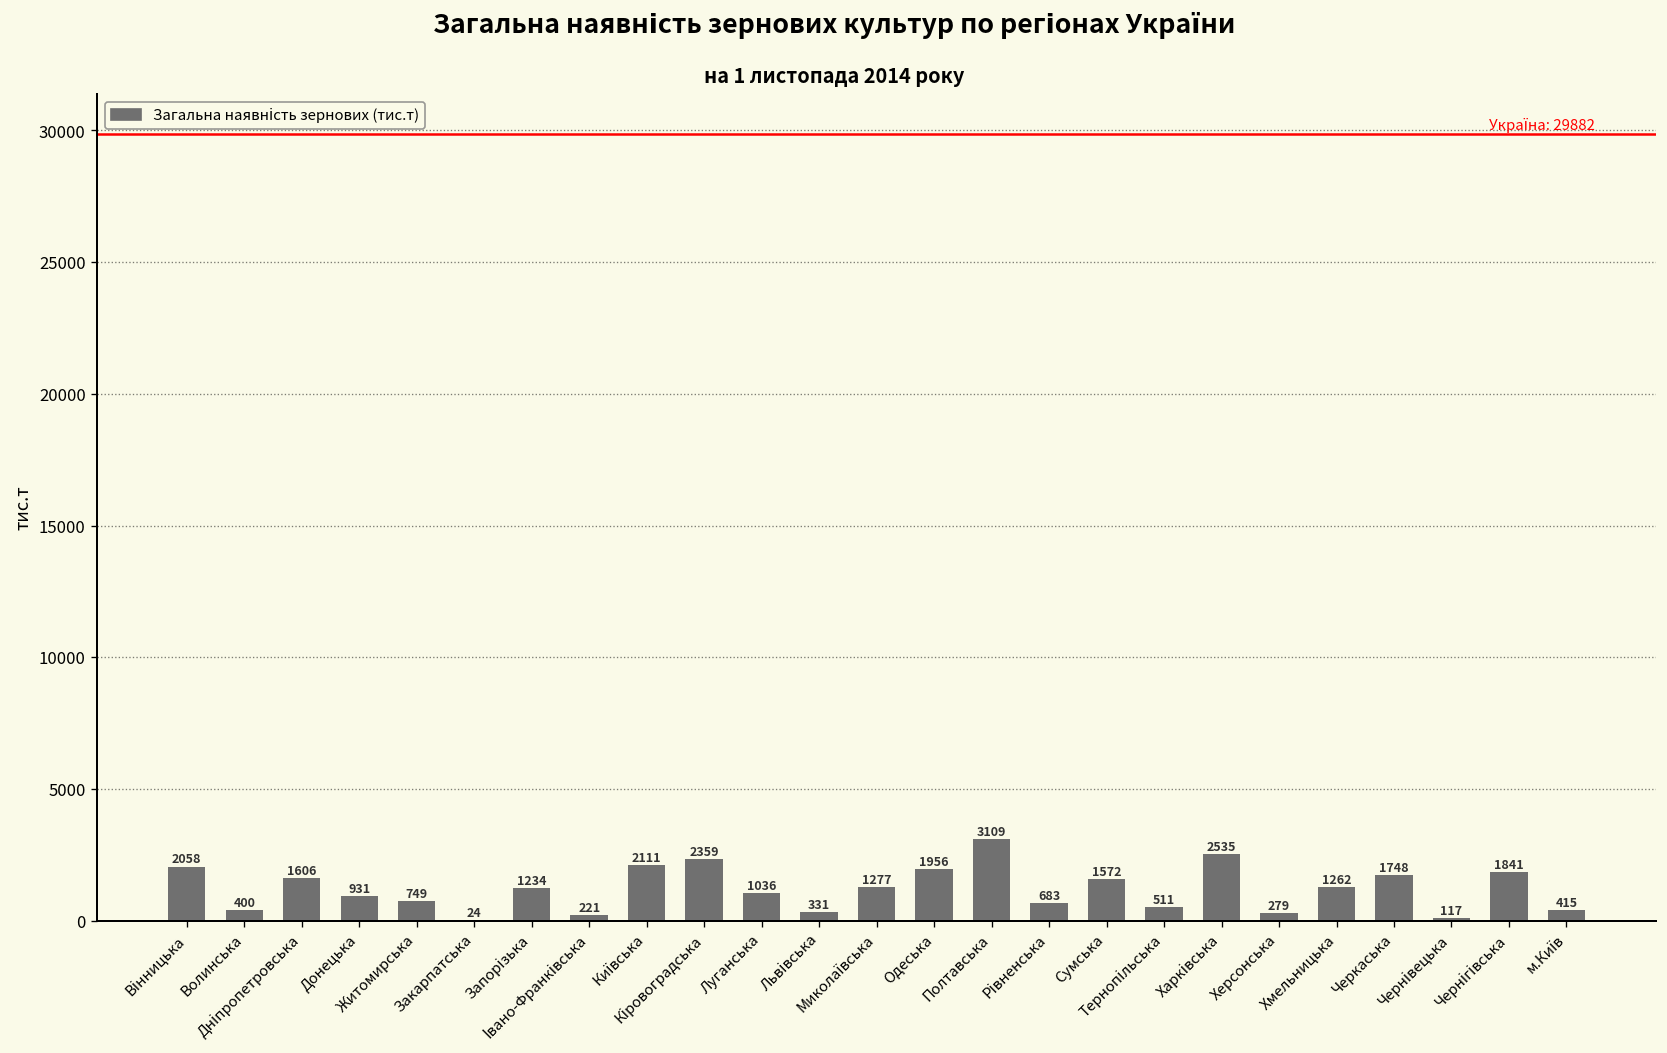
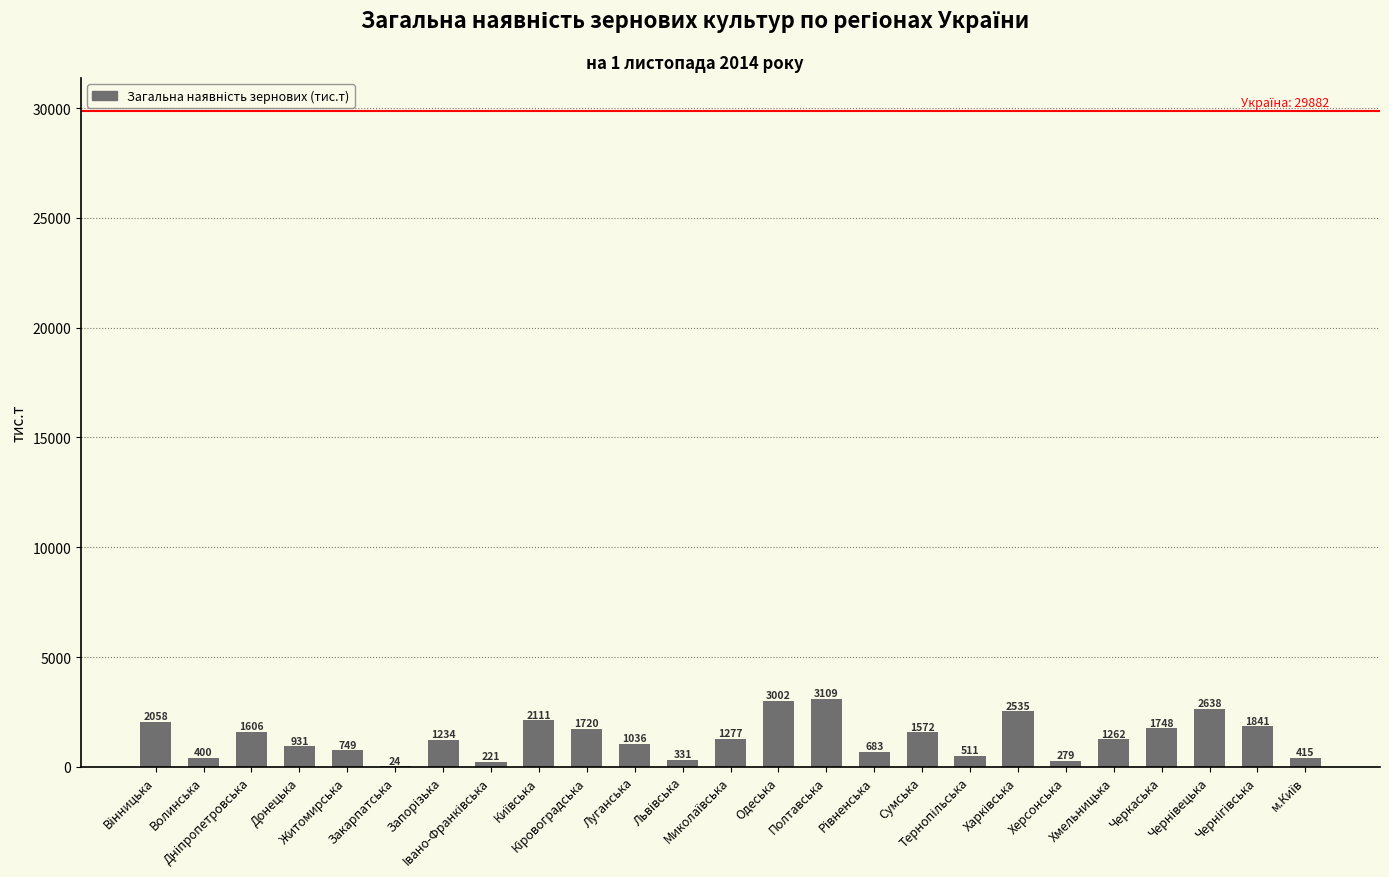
Кіровоградська: 2359 -> 1720
Одеська: 1956 -> 3002
Чернівецька: 117 -> 2638
